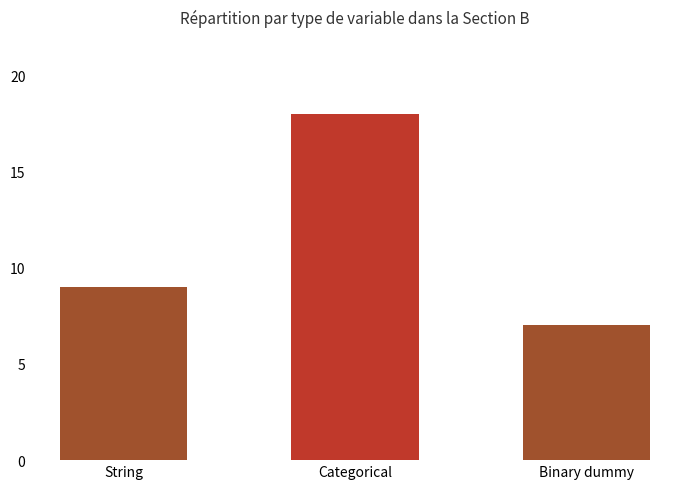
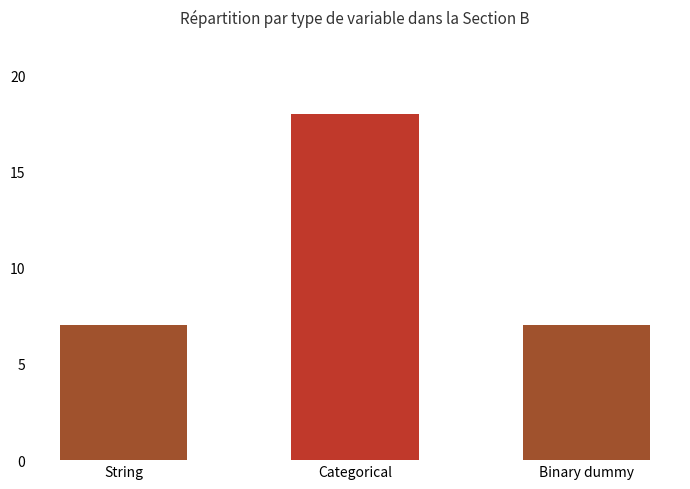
String: 9 -> 7
